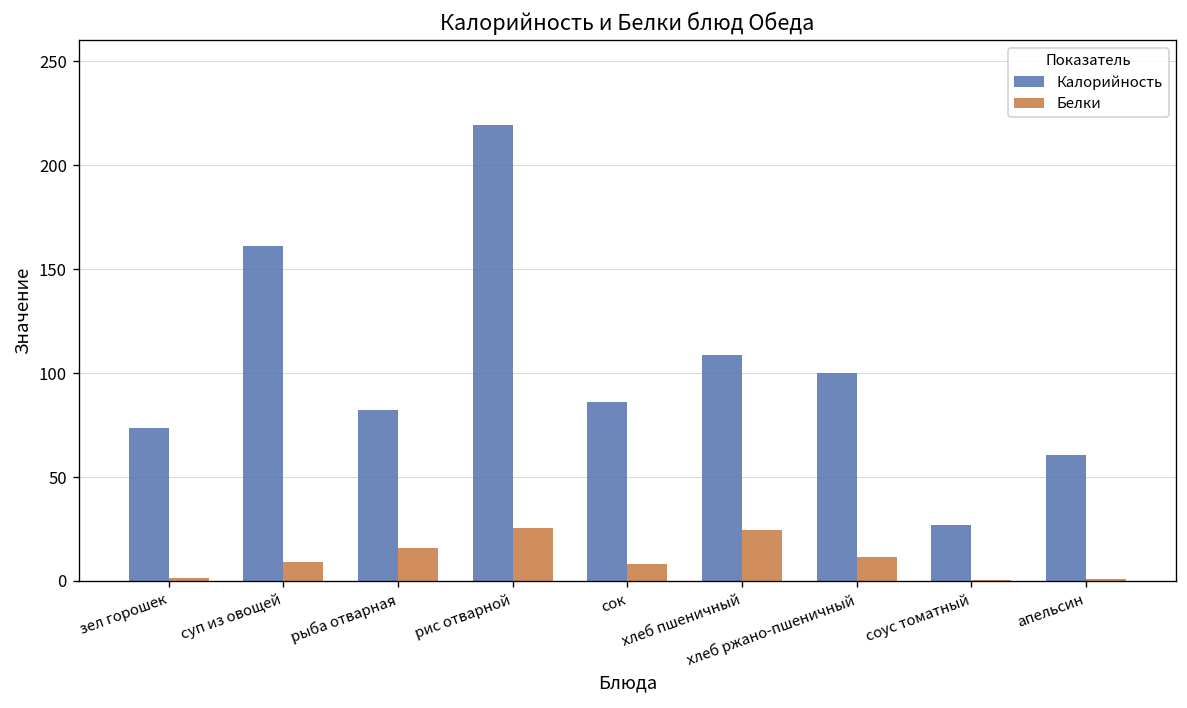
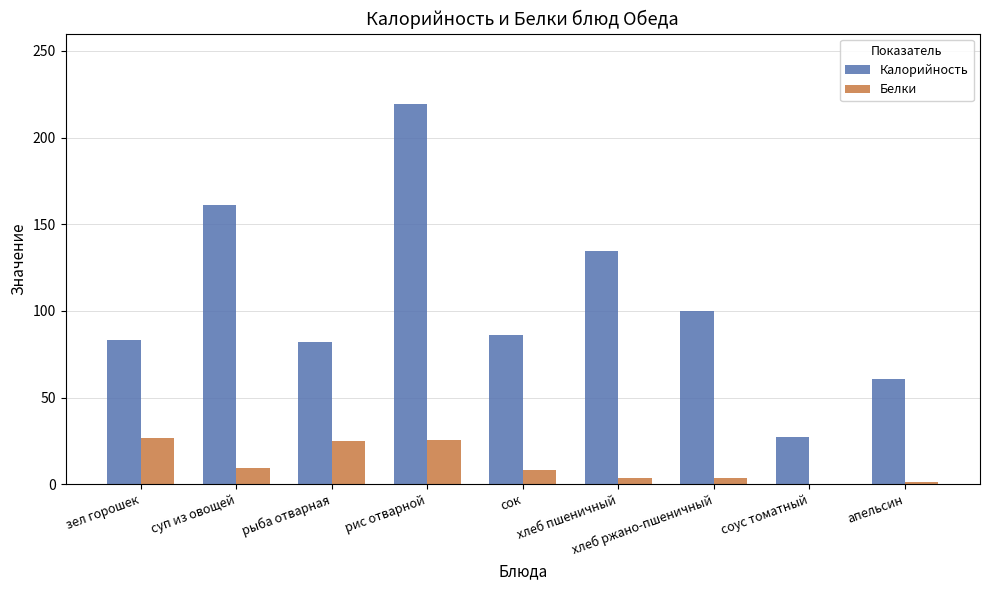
Калорийность, зел горошек: 74 -> 83
Белки, зел горошек: 1 -> 27
Белки, рыба отварная: 16 -> 25
Калорийность, хлеб пшеничный: 109 -> 135
Белки, хлеб пшеничный: 25 -> 4
Белки, хлеб ржано-пшеничный: 11 -> 4
